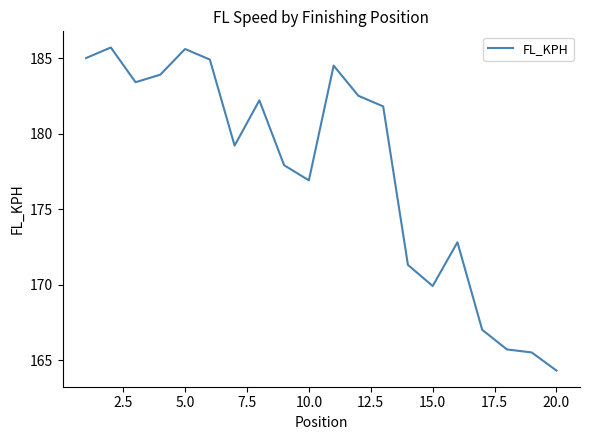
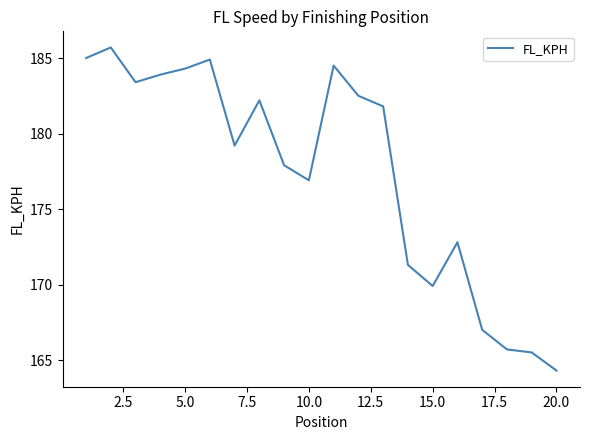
5.0: 185.6 -> 184.3
